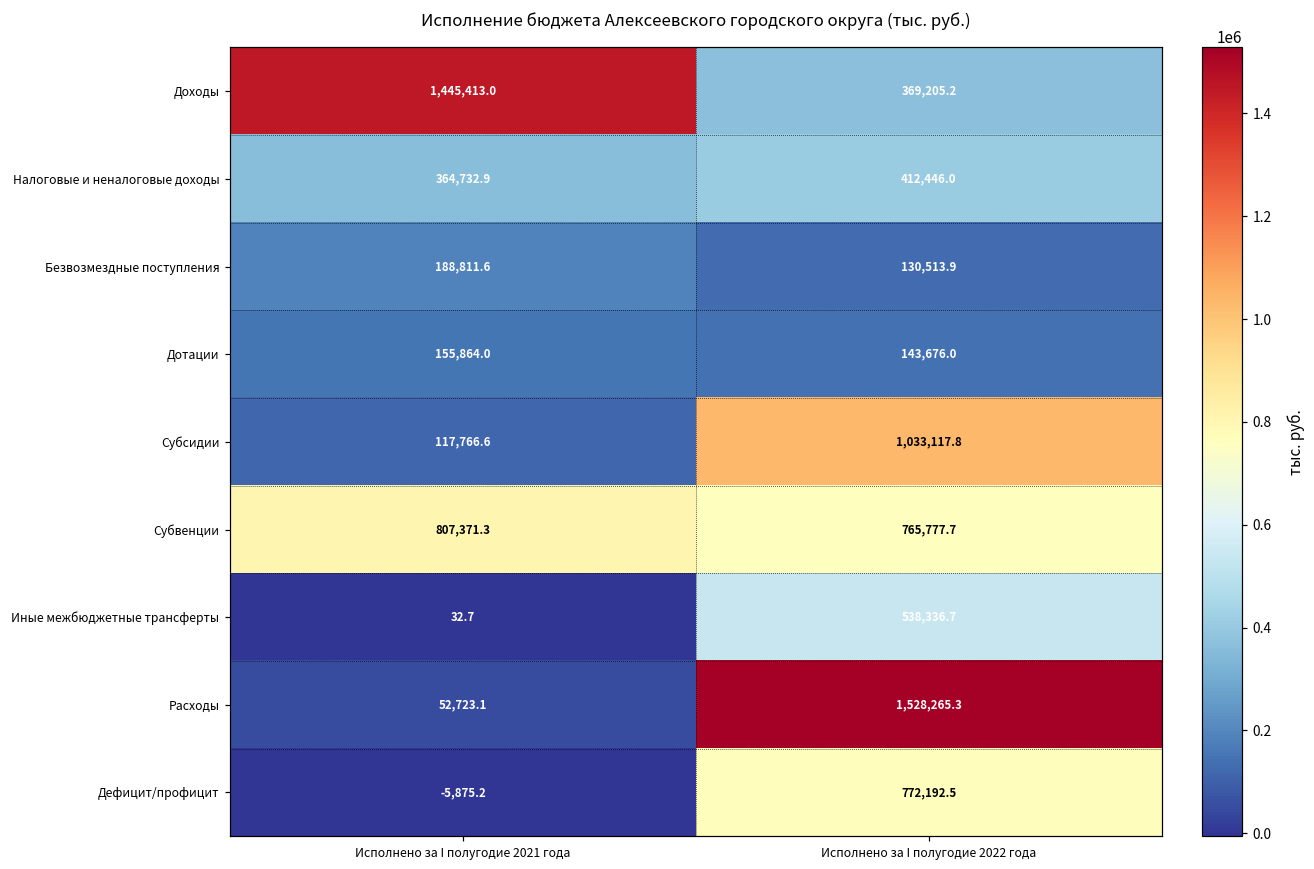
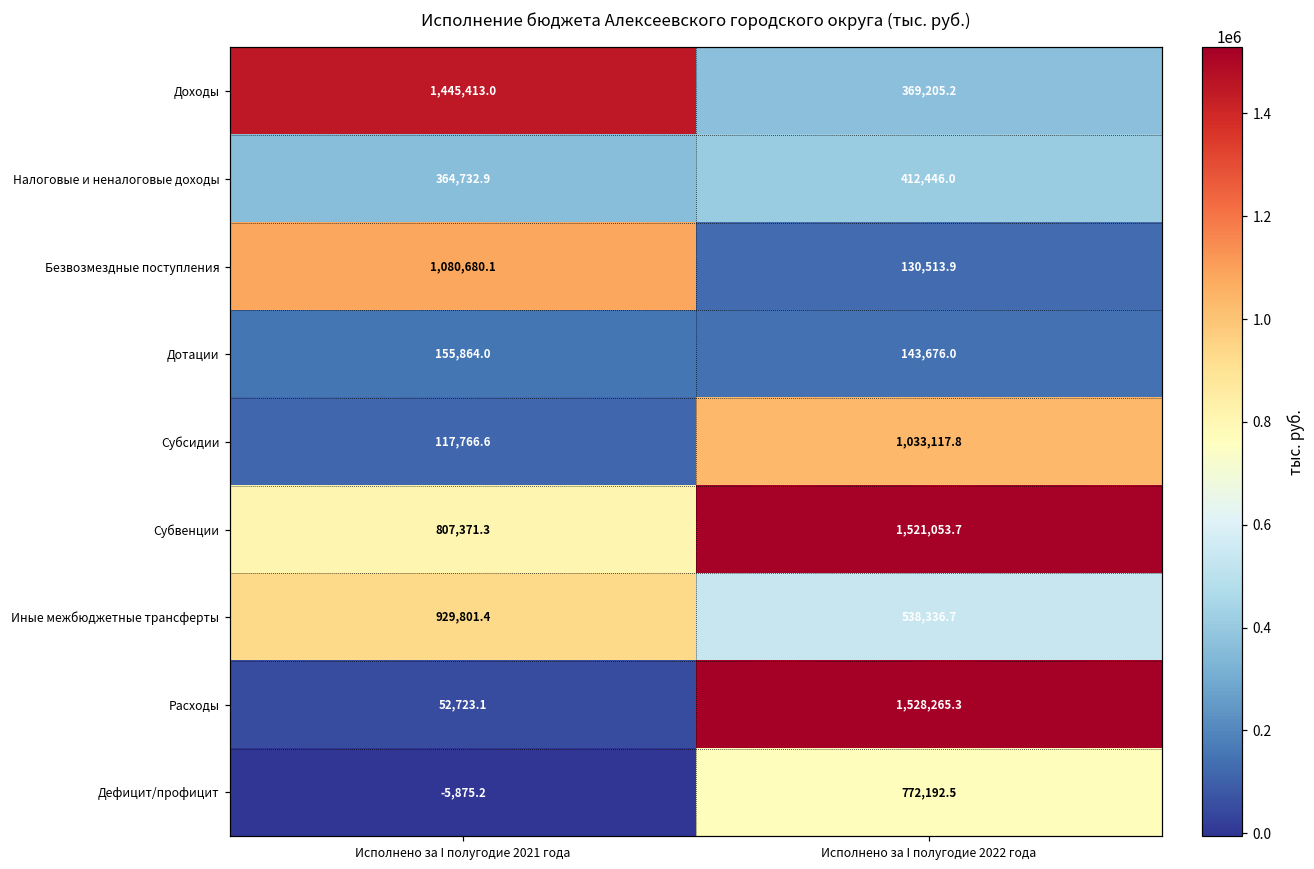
Безвозмездные поступления, Исполнено за I полугодие 2021 года: 188,811.6 -> 1,080,680.1
Субвенции, Исполнено за I полугодие 2022 года: 765,777.7 -> 1,521,053.7
Иные межбюджетные трансферты, Исполнено за I полугодие 2021 года: 32.7 -> 929,801.4
